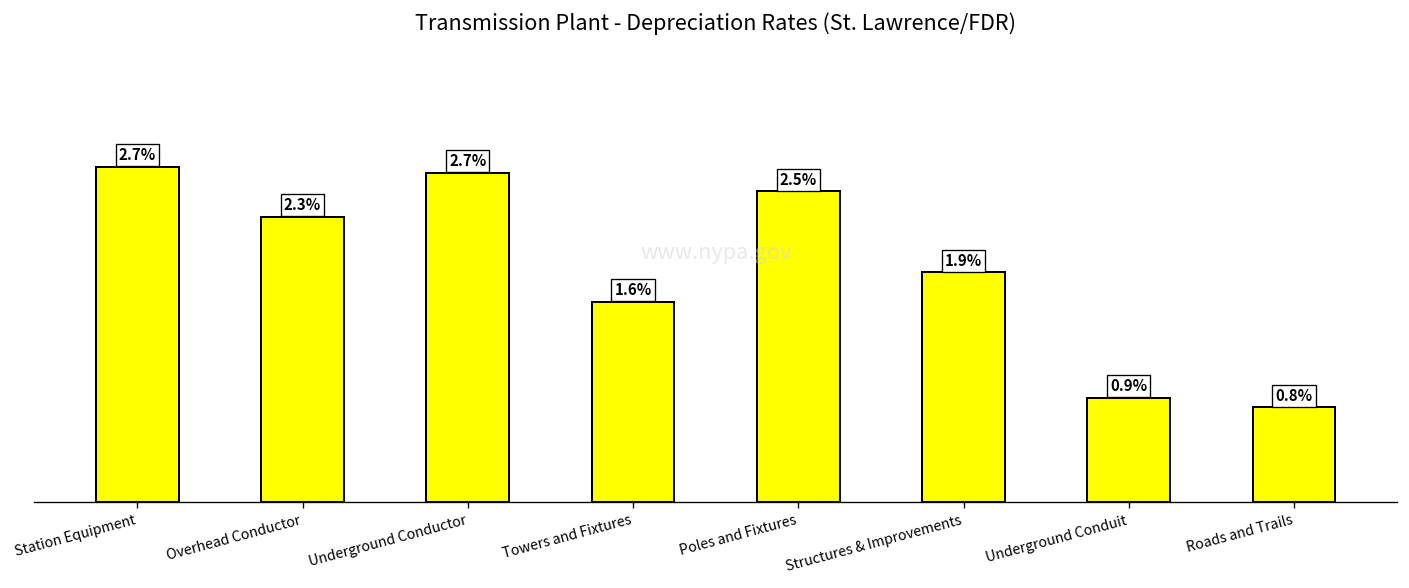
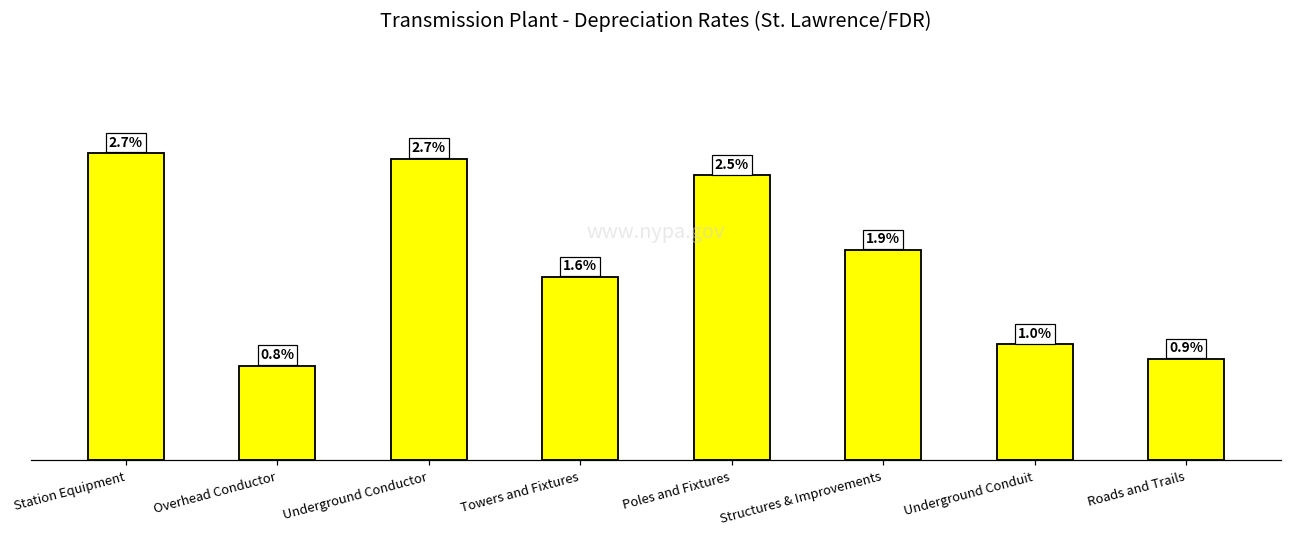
Overhead Conductor: 2.3% -> 0.8%
Underground Conduit: 0.9% -> 1.0%
Roads and Trails: 0.8% -> 0.9%
